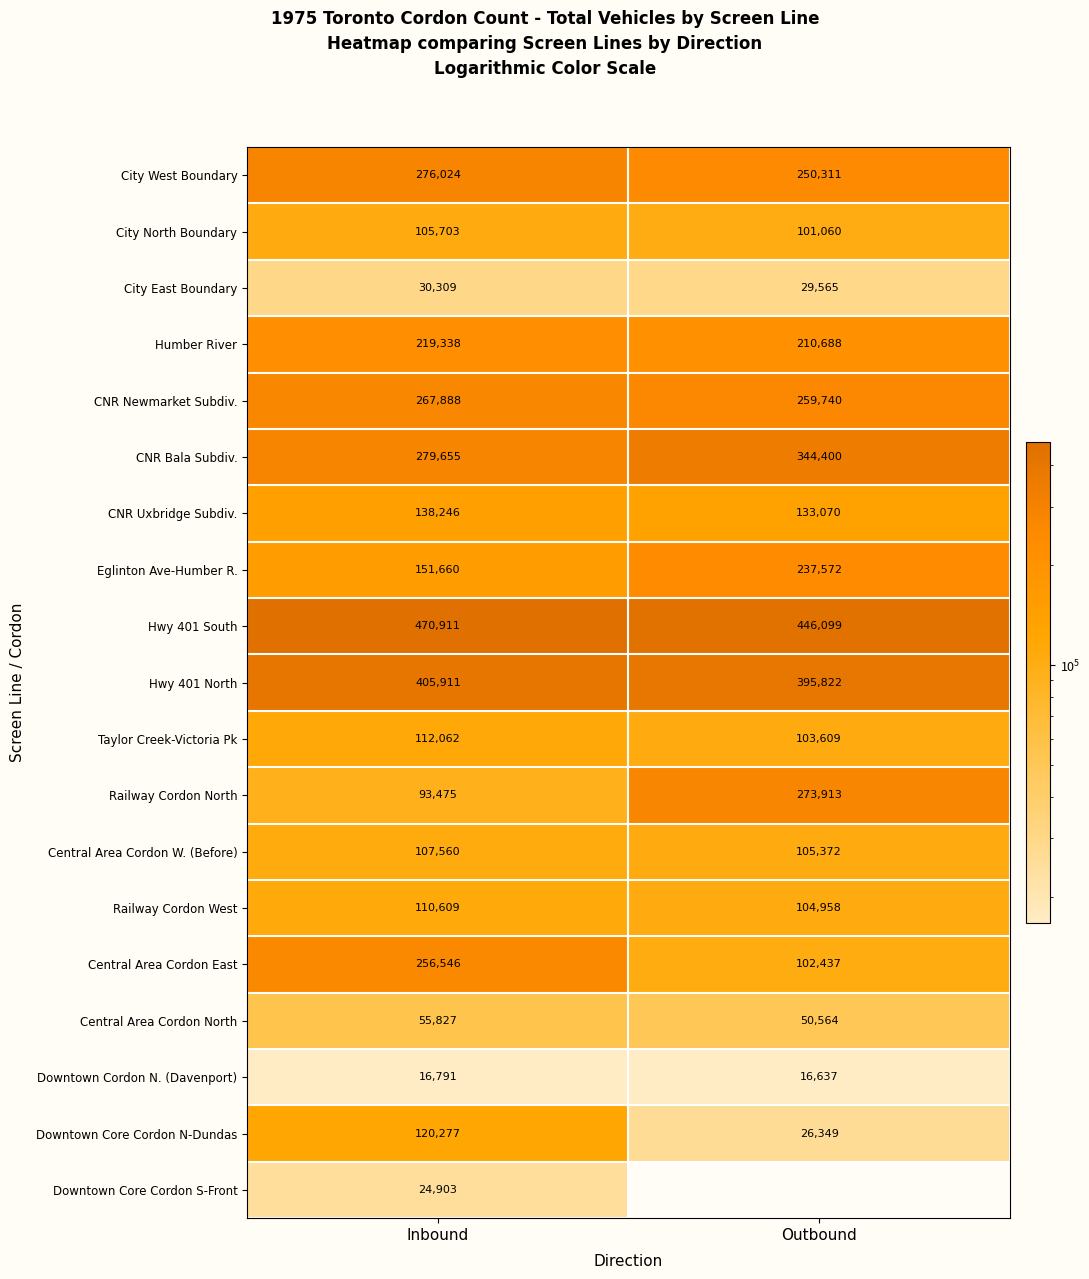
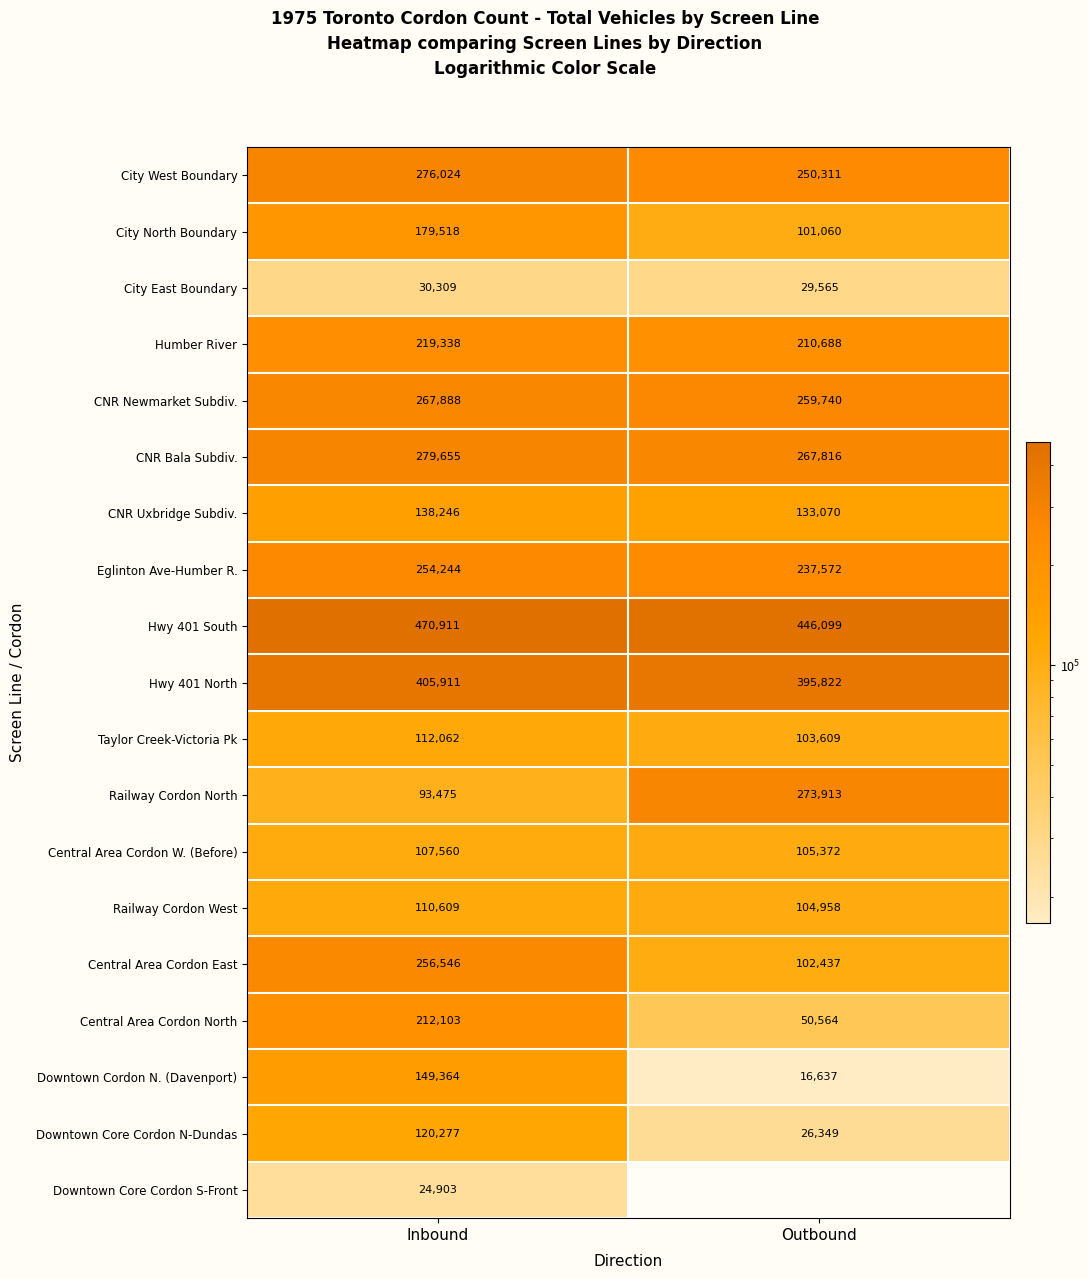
City North Boundary, Inbound: 105,703 -> 179,518
CNR Bala Subdiv., Outbound: 344,400 -> 267,816
Eglinton Ave-Humber R., Inbound: 151,660 -> 254,244
Central Area Cordon North, Inbound: 55,827 -> 212,103
Downtown Cordon N. (Davenport), Inbound: 16,791 -> 149,364
